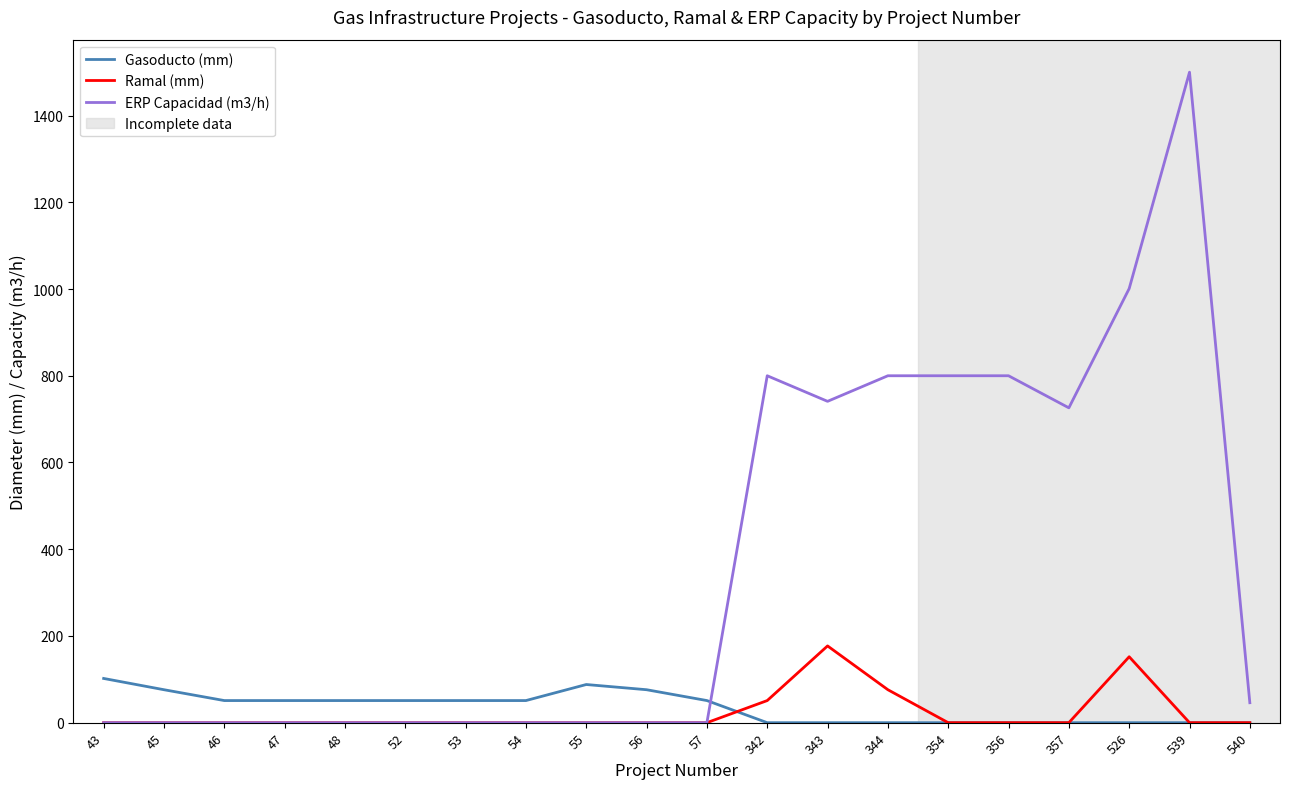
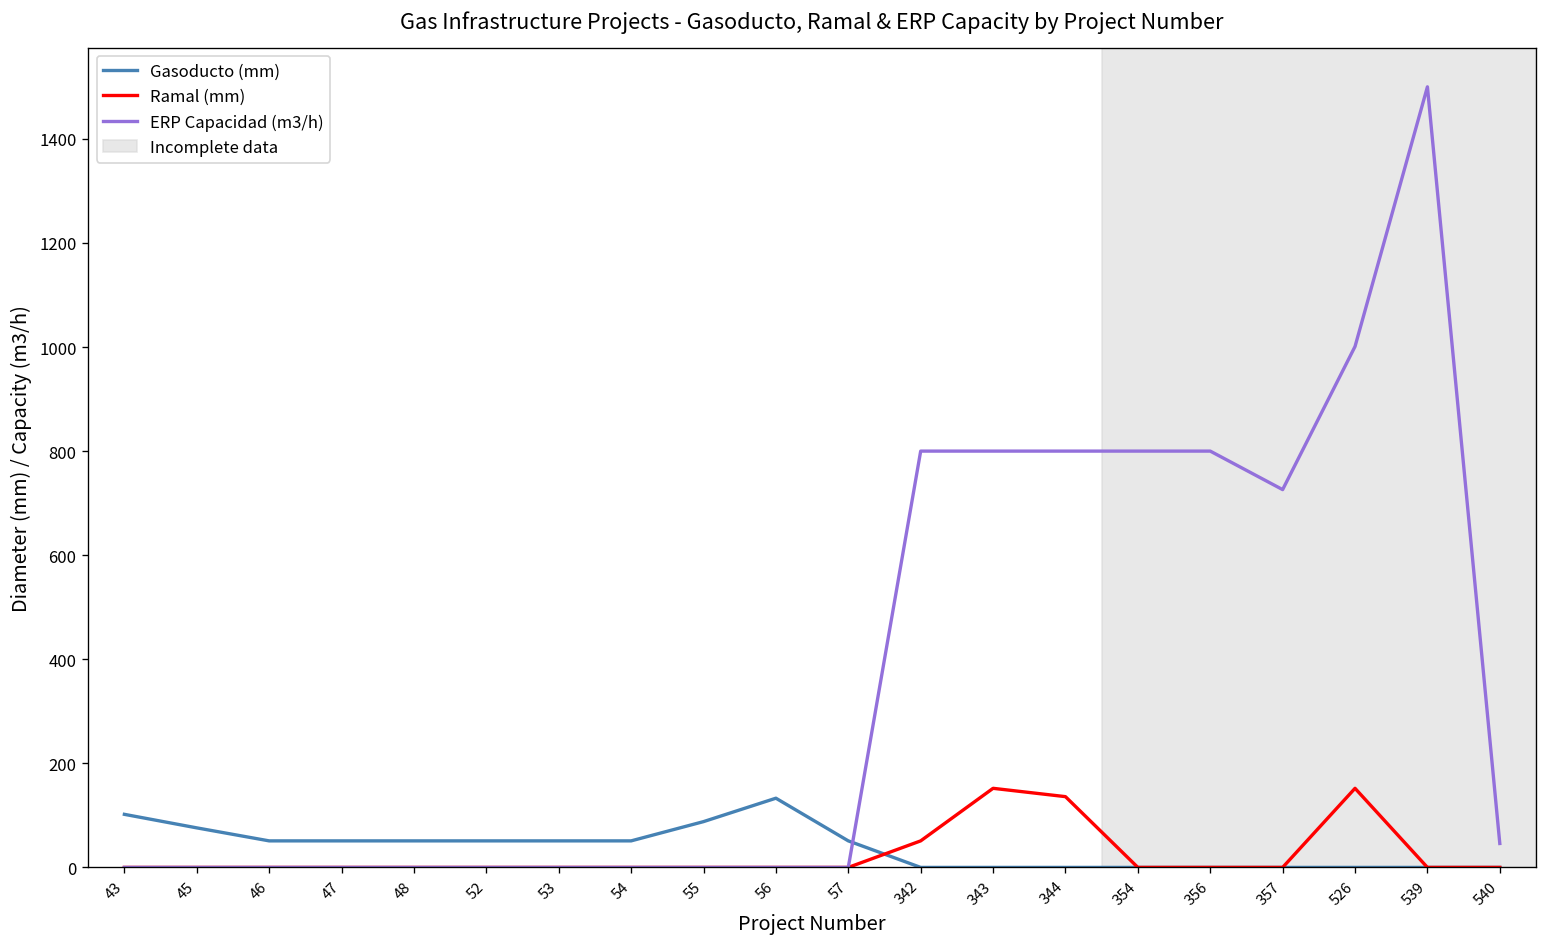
Gasoducto (mm), 56: 80 -> 130
Ramal (mm), 343: 180 -> 150
ERP Capacidad (m3/h), 343: 740 -> 800
Ramal (mm), 344: 80 -> 140
